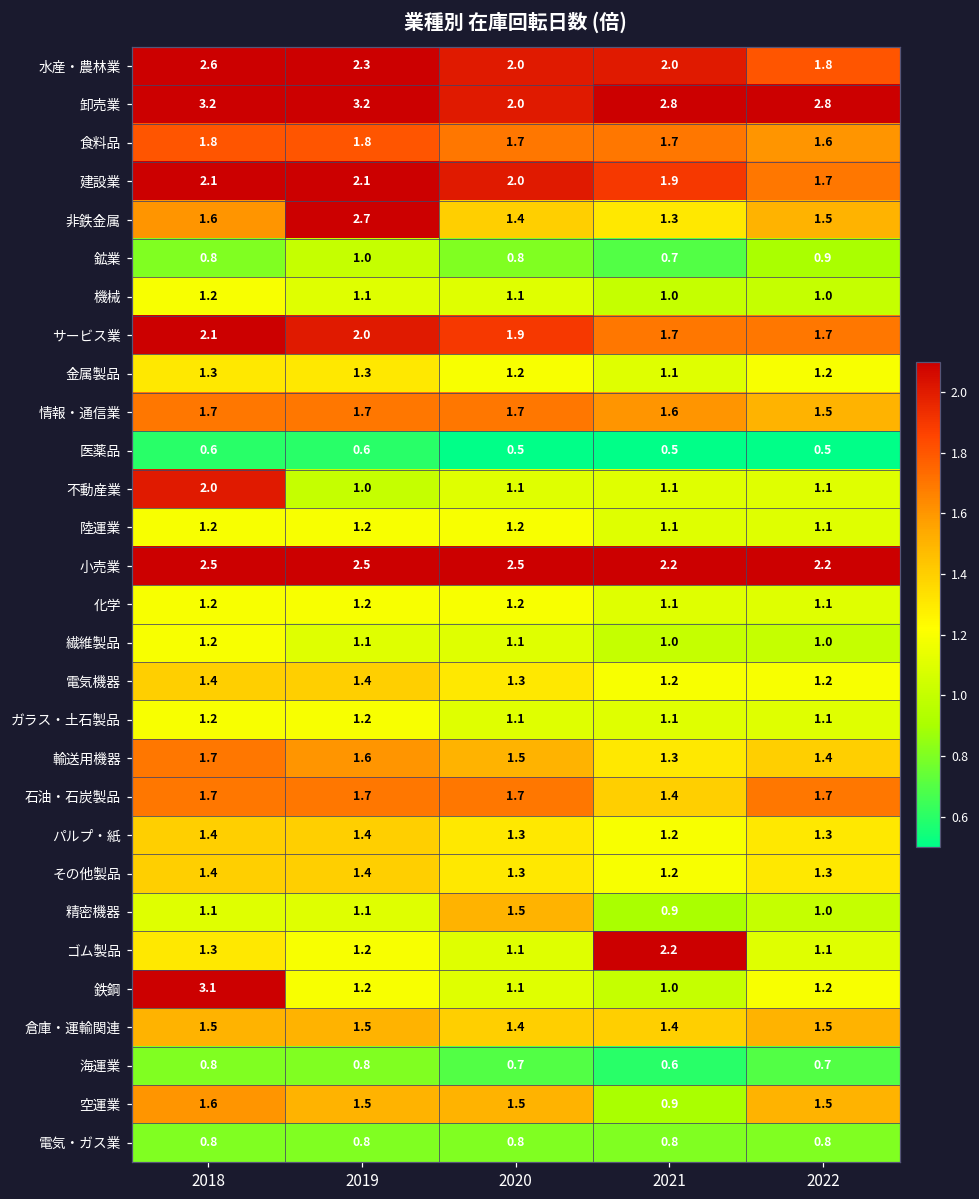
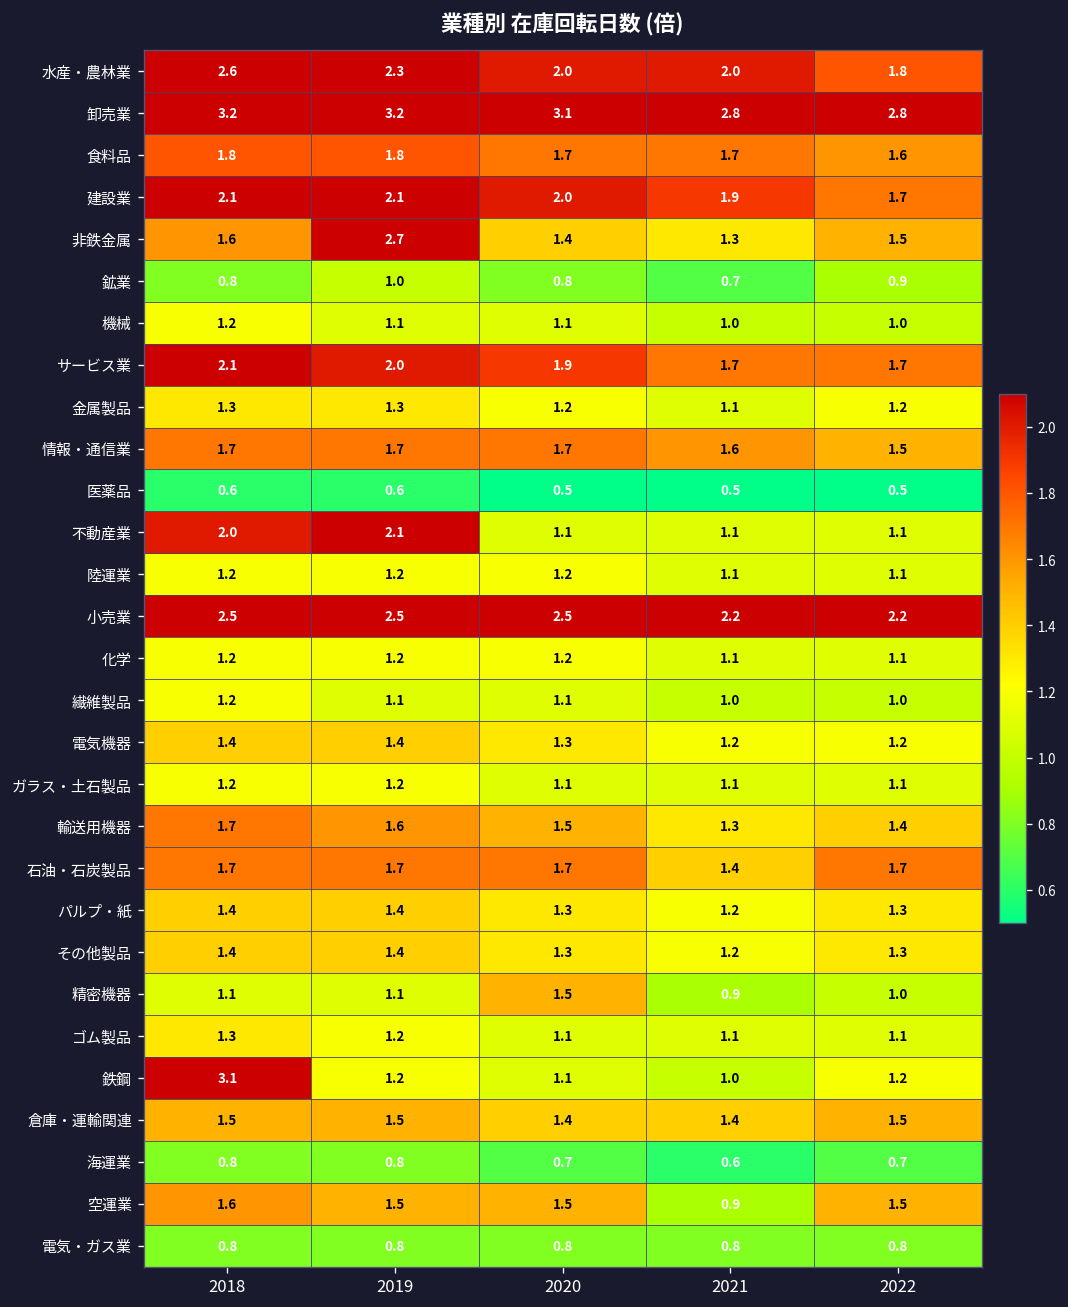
卸売業, 2020: 2.0 -> 3.1
不動産業, 2019: 1.0 -> 2.1
ゴム製品, 2021: 2.2 -> 1.1
